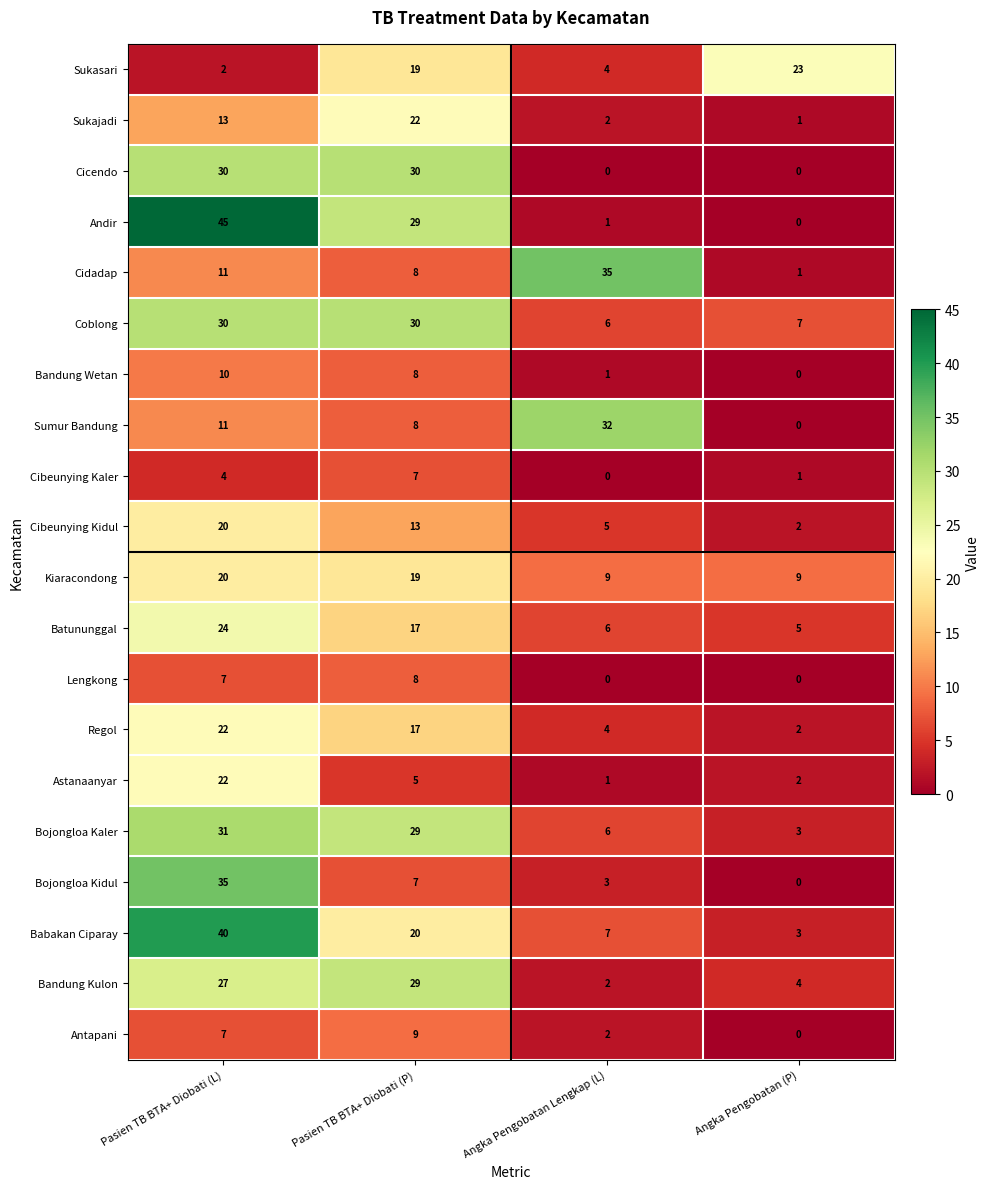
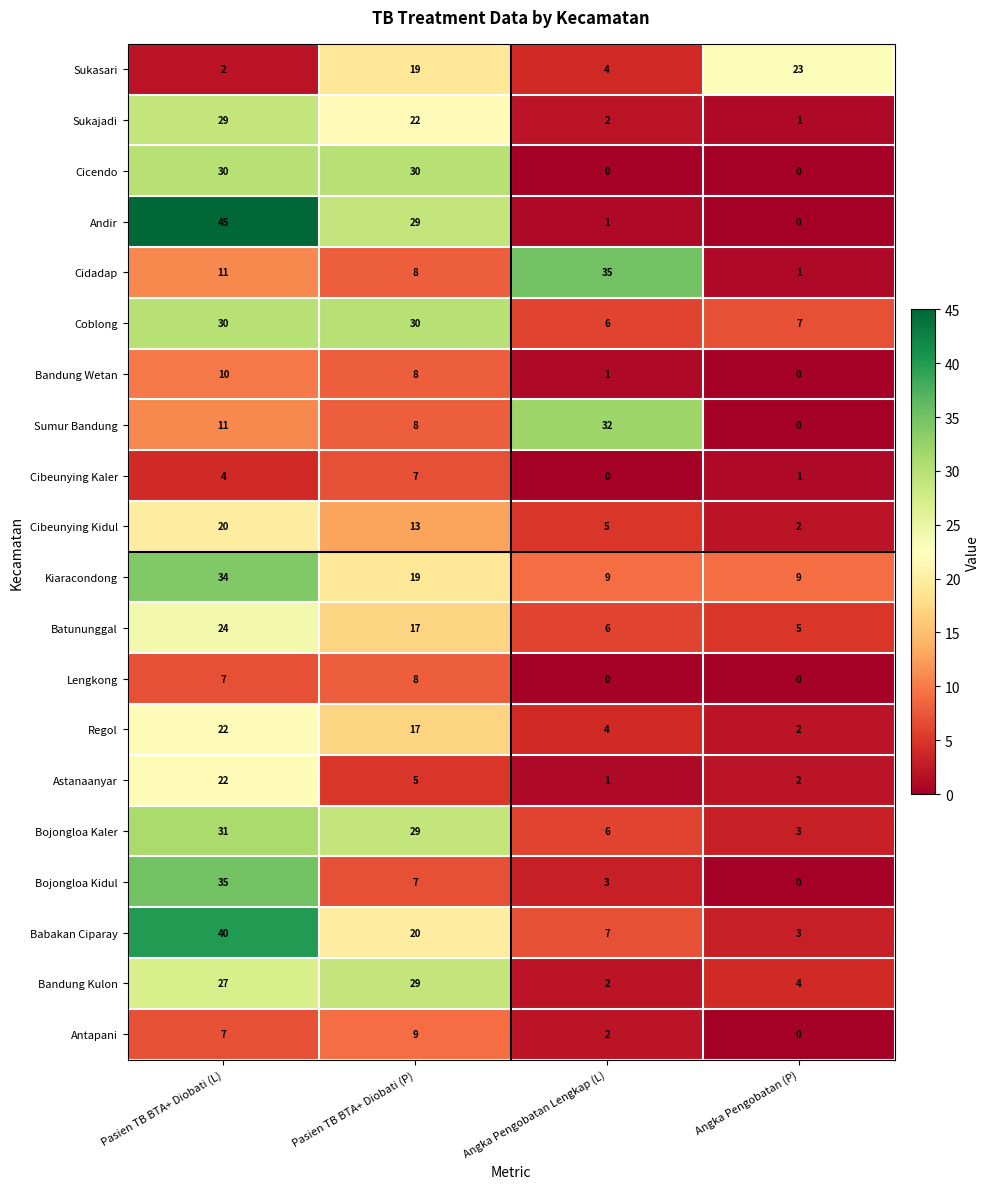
Sukajadi, Pasien TB BTA+ Diobati (L): 13 -> 29
Kiaracondong, Pasien TB BTA+ Diobati (L): 20 -> 34
